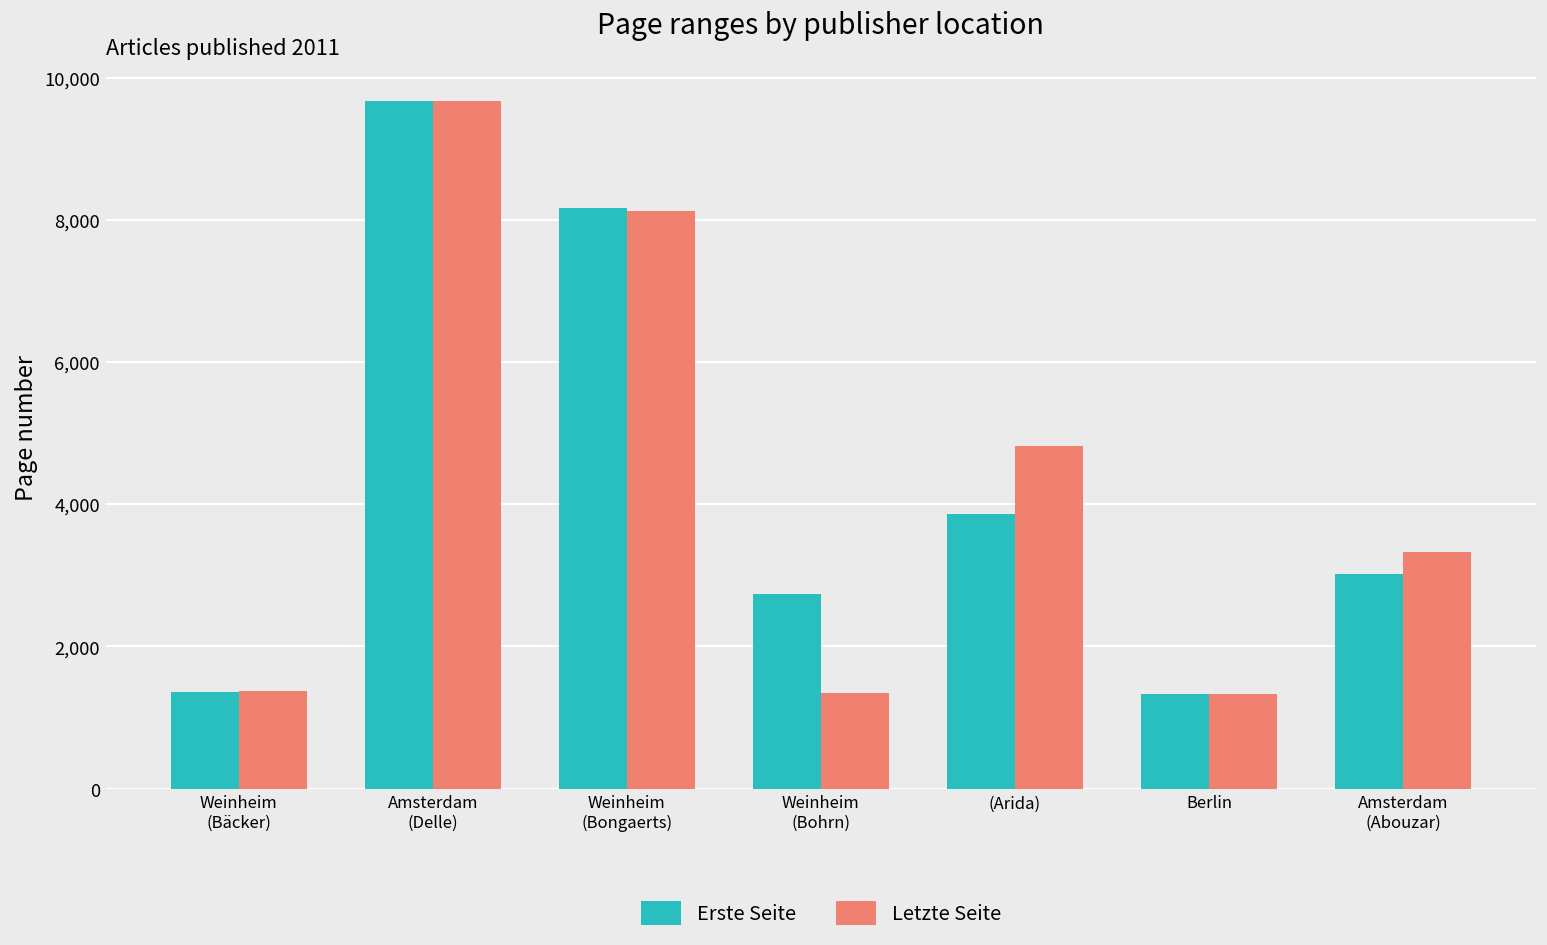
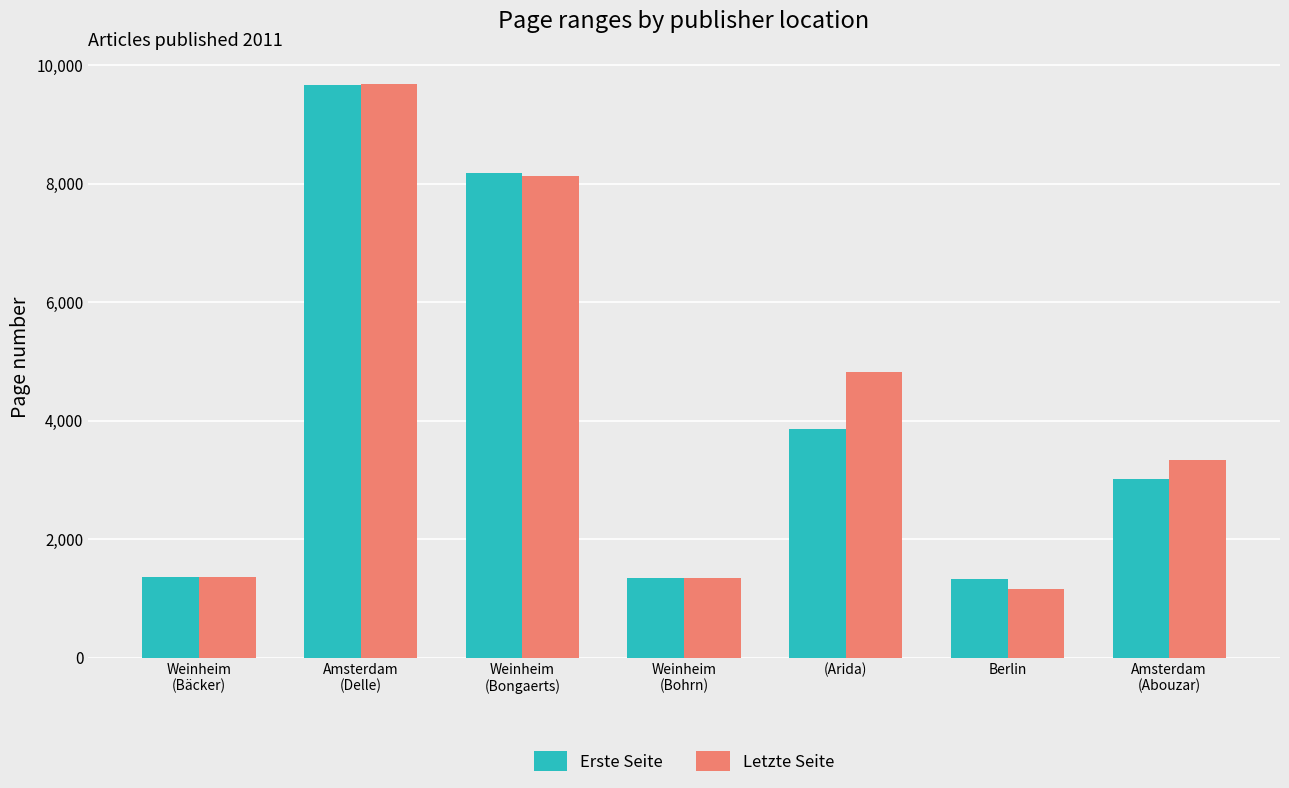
Erste Seite, Weinheim (Bohrn): 2,700 -> 1,300
Letzte Seite, Berlin: 1,300 -> 1,200
